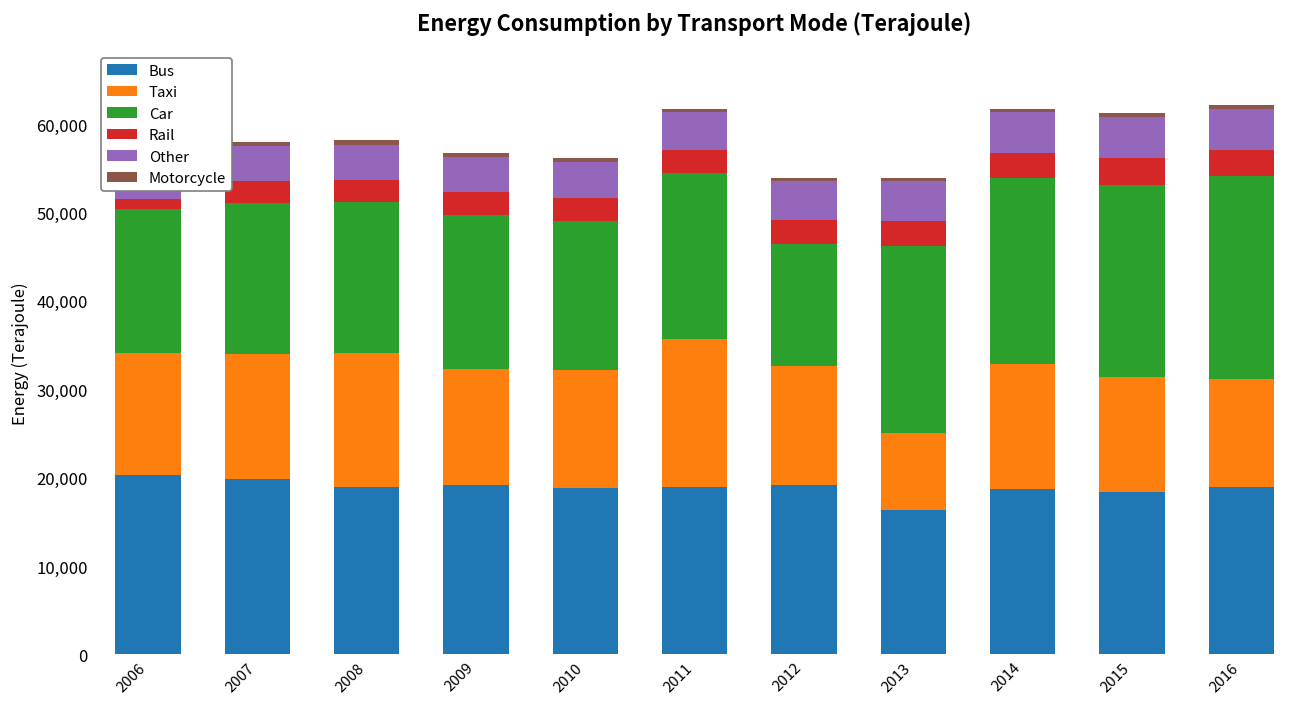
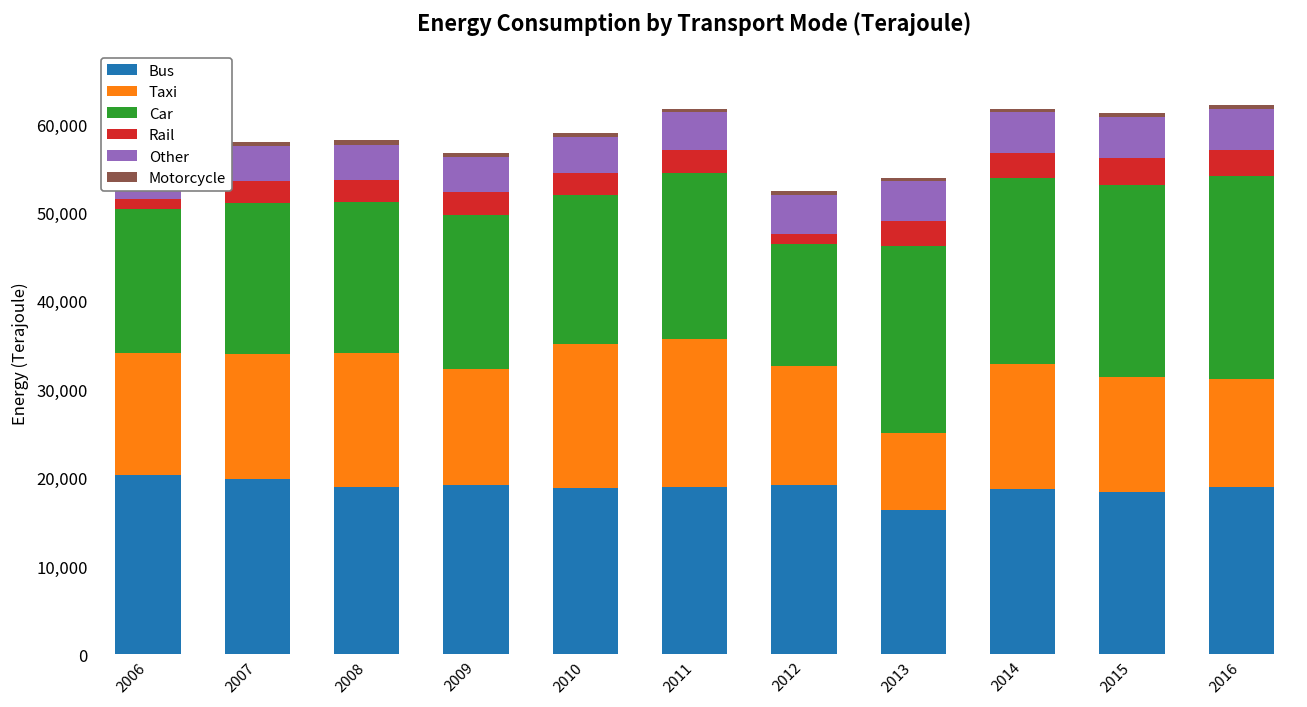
Taxi, 2010: 13,000 -> 16,000
Rail, 2012: 3,000 -> 1,000
